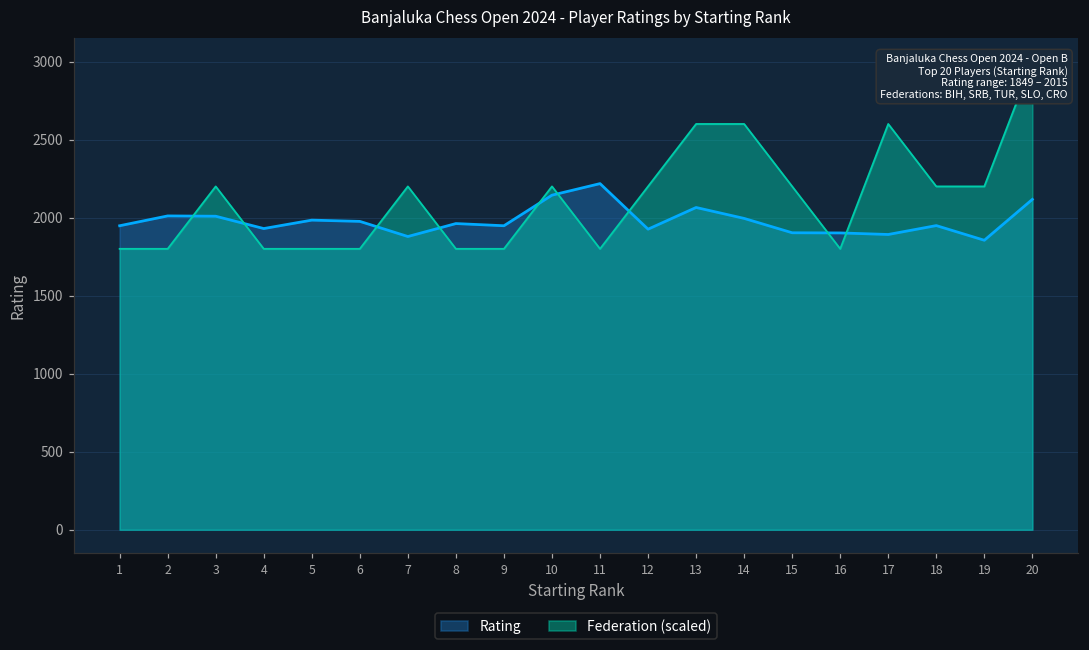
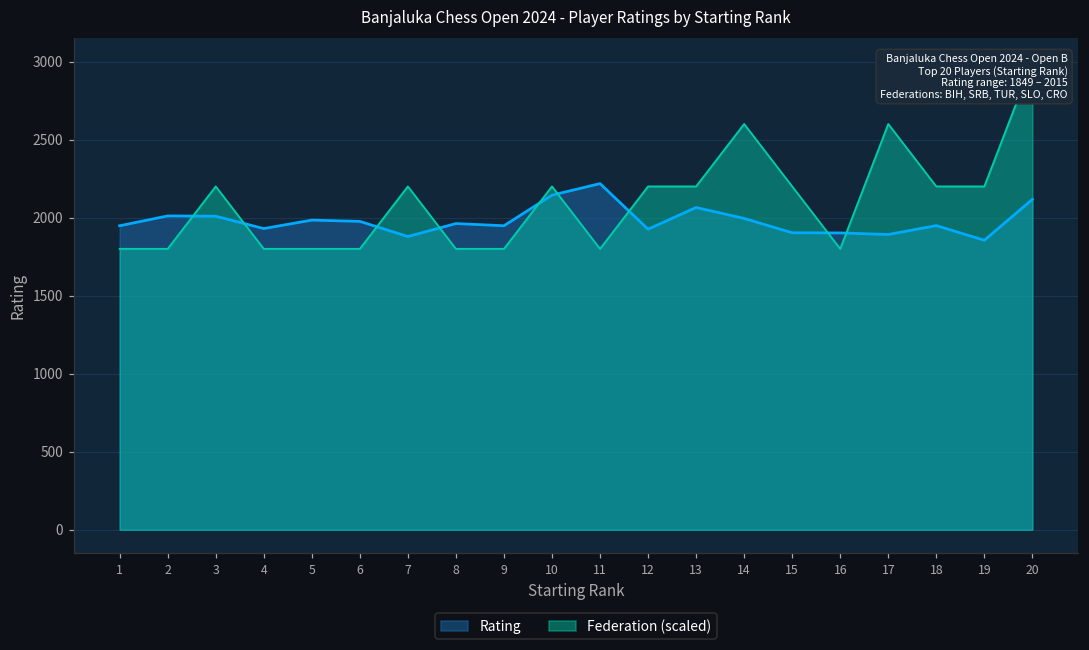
Federation (scaled), 13: 2600 -> 2200
